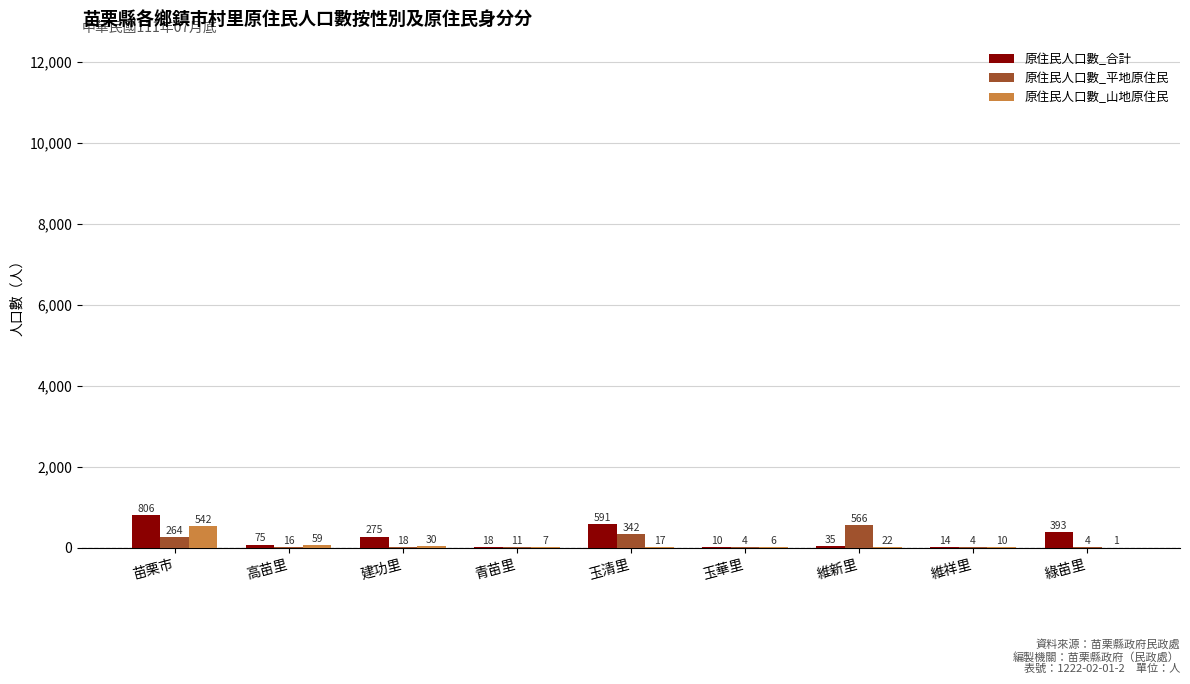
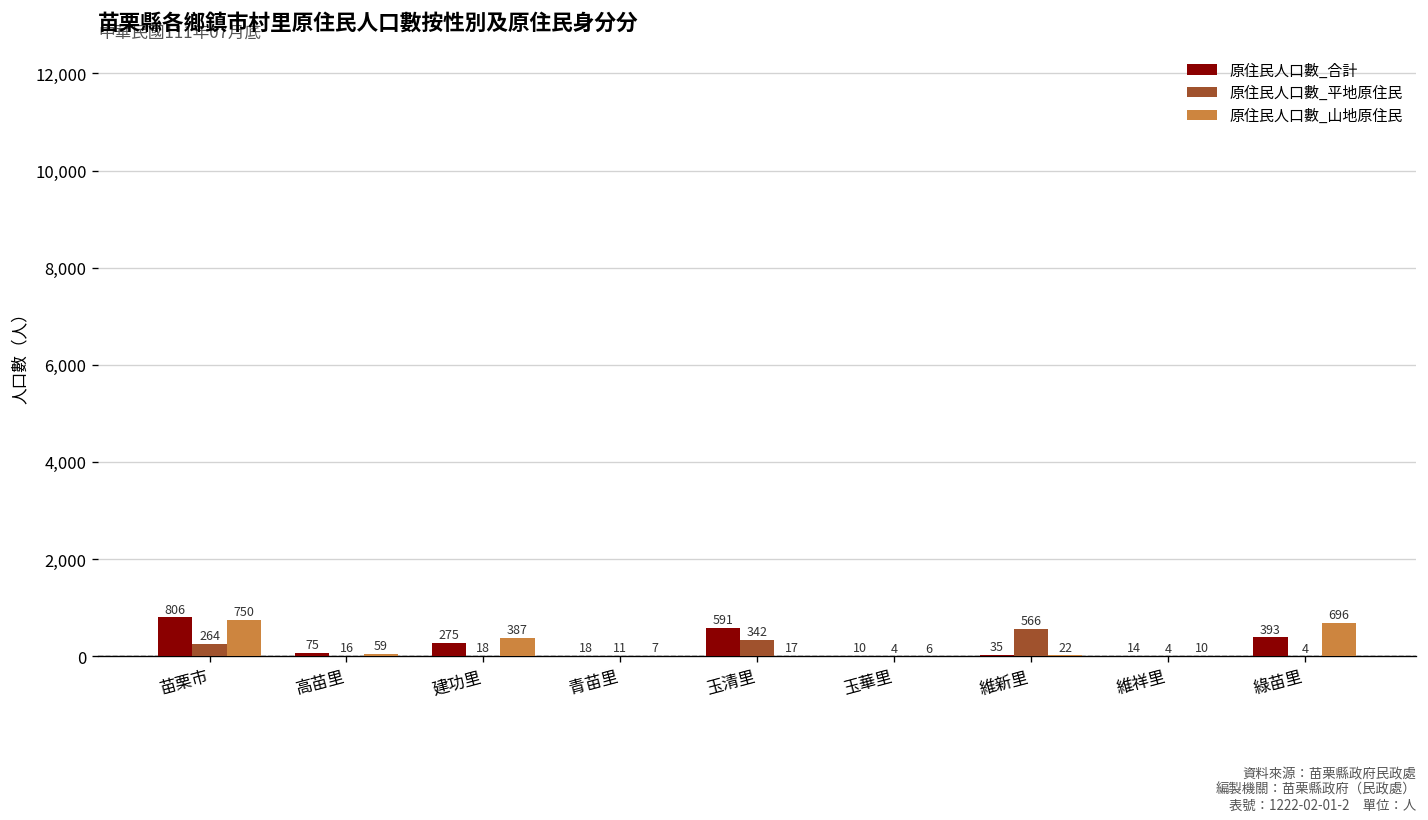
原住民人口數_山地原住民, 苗栗市: 542 -> 750
原住民人口數_山地原住民, 建功里: 30 -> 387
原住民人口數_山地原住民, 綠苗里: 1 -> 696
